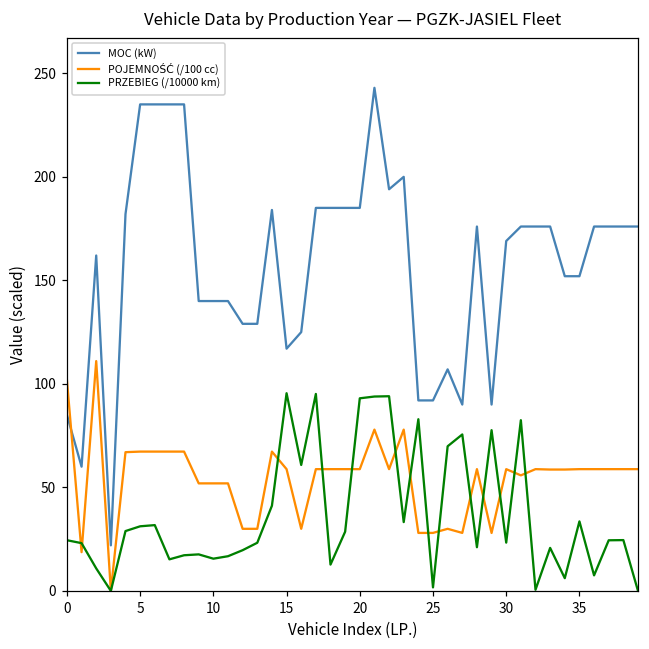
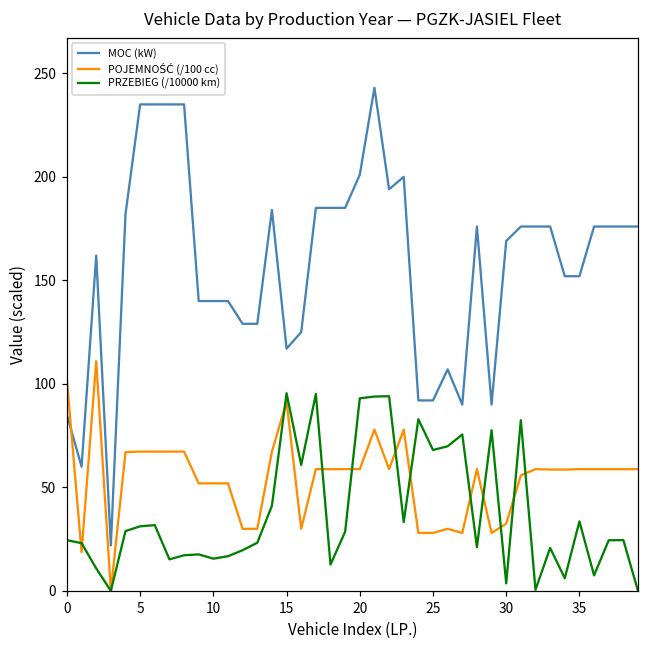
POJEMNOŚĆ (/100 cc), 15: 59 -> 91
MOC (kW), 20: 185 -> 201
PRZEBIEG (/10000 km), 25: 2 -> 68
POJEMNOŚĆ (/100 cc), 30: 59 -> 32
PRZEBIEG (/10000 km), 30: 23 -> 4
